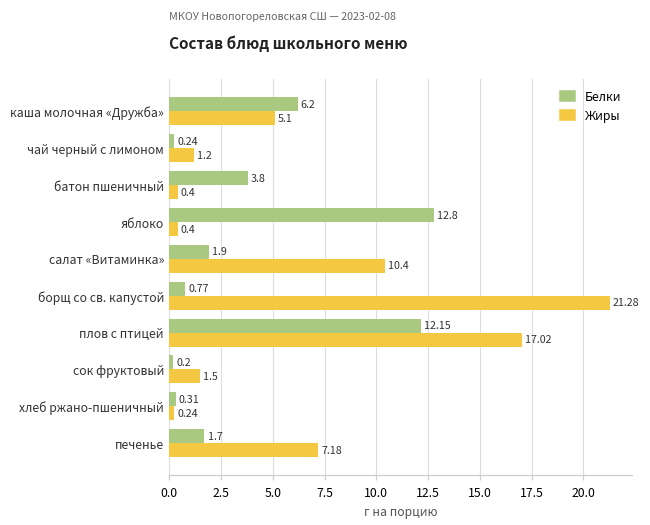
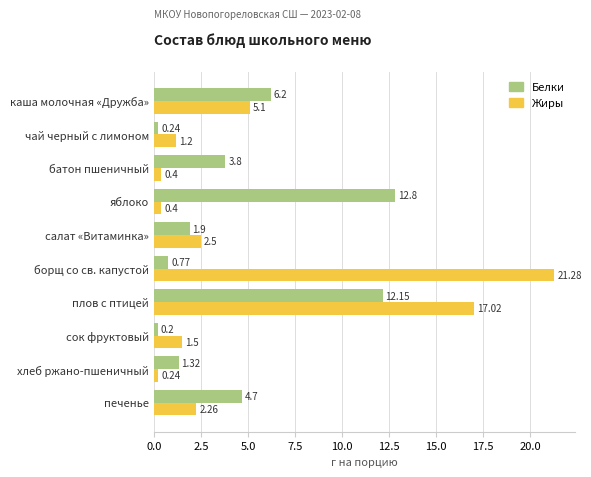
Жиры, салат «Витаминка»: 10.4 -> 2.5
Белки, хлеб ржано-пшеничный: 0.31 -> 1.32
Белки, печенье: 1.7 -> 4.7
Жиры, печенье: 7.18 -> 2.26
